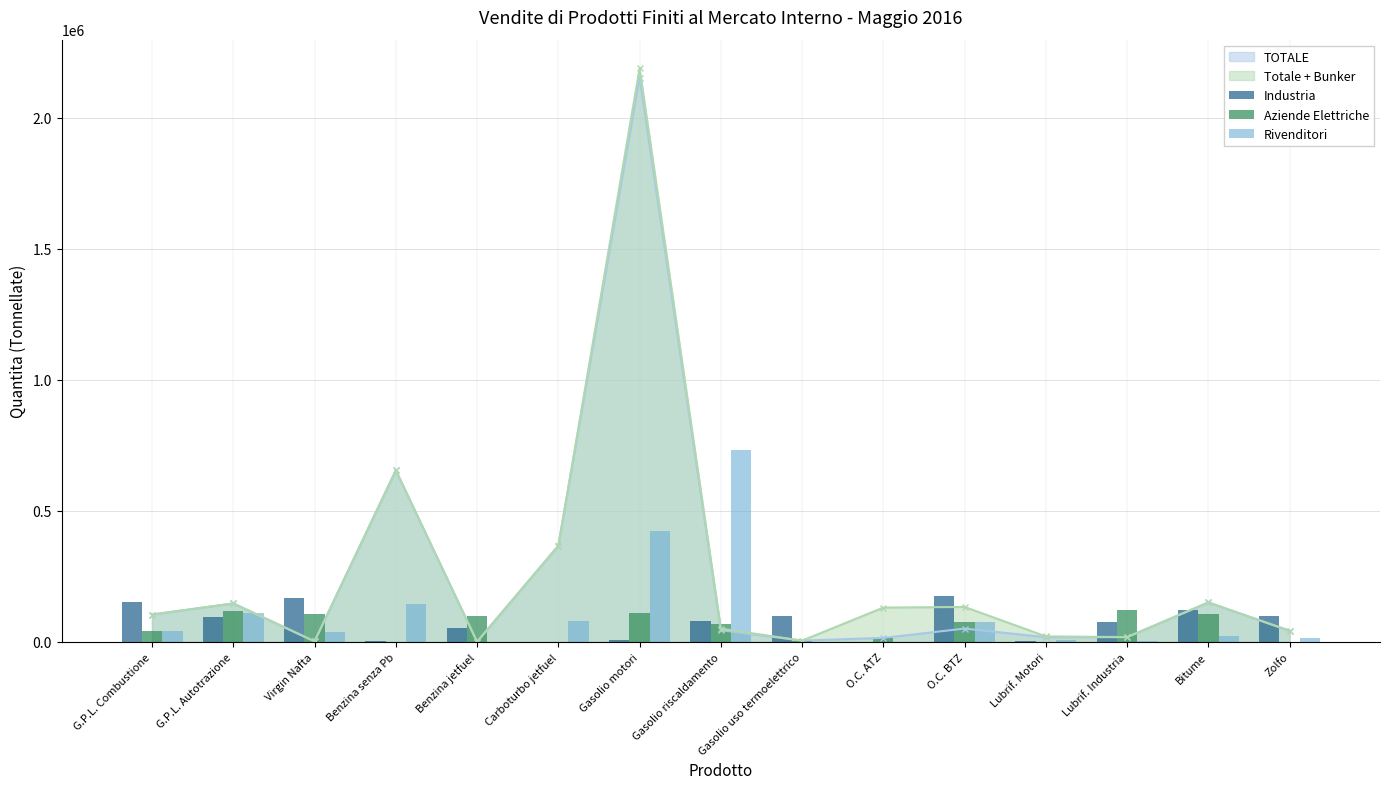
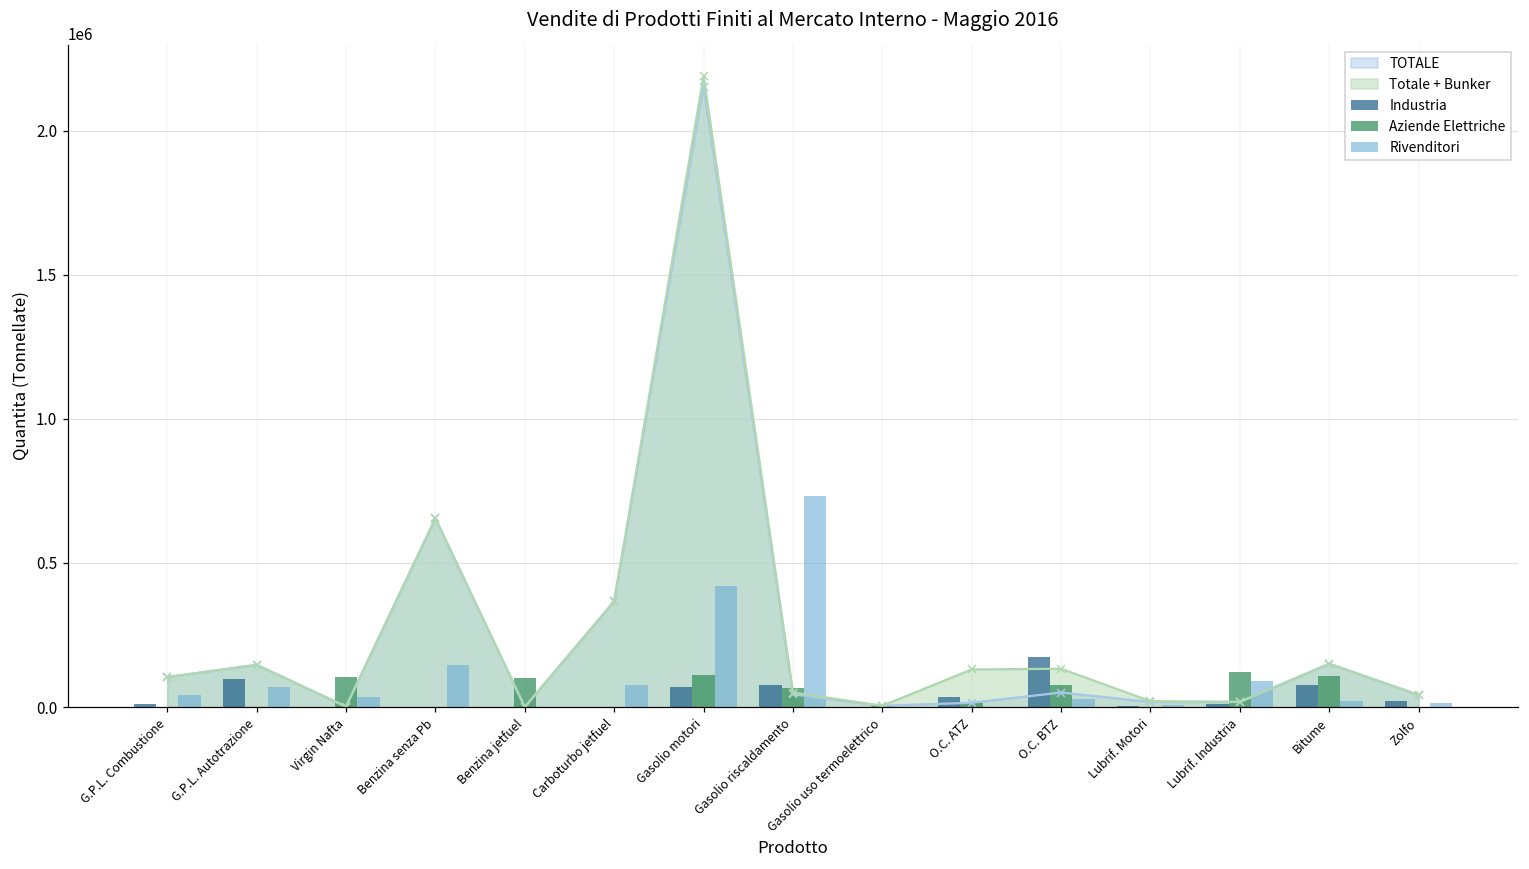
Industria, G.P.L. Combustione: 150000 -> 10000
Aziende Elettriche, G.P.L. Combustione: 40000 -> 0
Aziende Elettriche, G.P.L. Autotrazione: 120000 -> 0
Rivenditori, G.P.L. Autotrazione: 110000 -> 70000
Industria, Virgin Nafta: 170000 -> 0
Industria, Benzina jetfuel: 50000 -> 0
Industria, Gasolio motori: 10000 -> 70000
Industria, Gasolio uso termoelettrico: 100000 -> 0
Industria, O.C. ATZ: 0 -> 40000
Rivenditori, O.C. BTZ: 80000 -> 30000
Industria, Lubrif. Industria: 70000 -> 10000
Rivenditori, Lubrif. Industria: 0 -> 90000
Industria, Bitume: 120000 -> 80000
Industria, Zolfo: 100000 -> 20000
